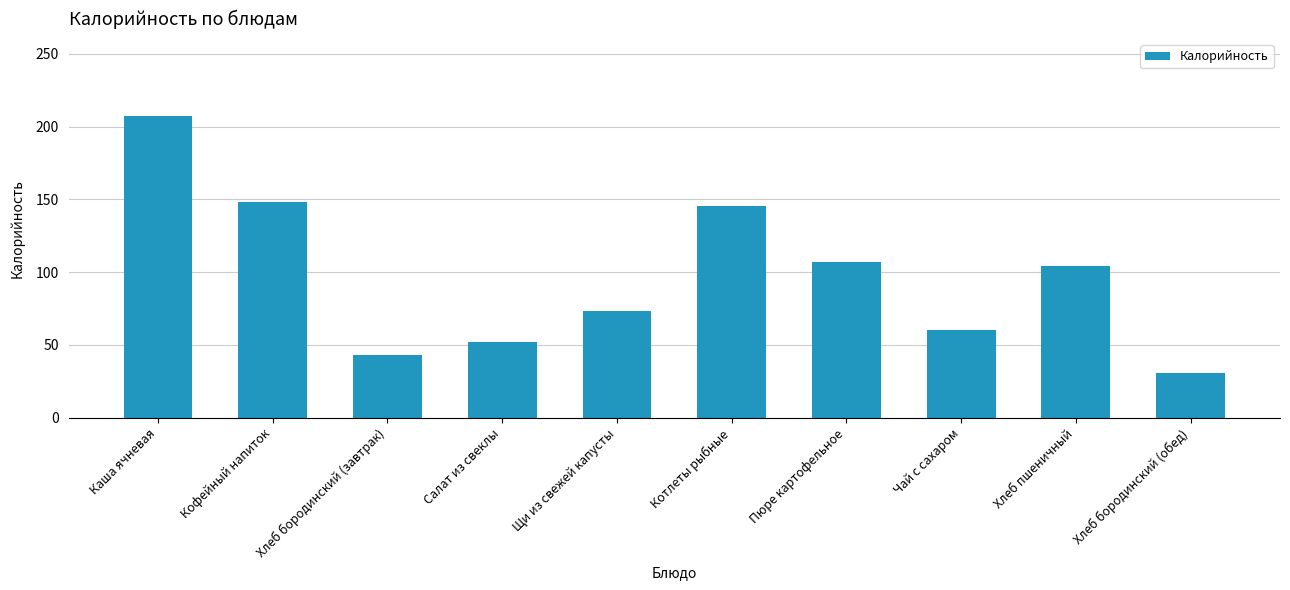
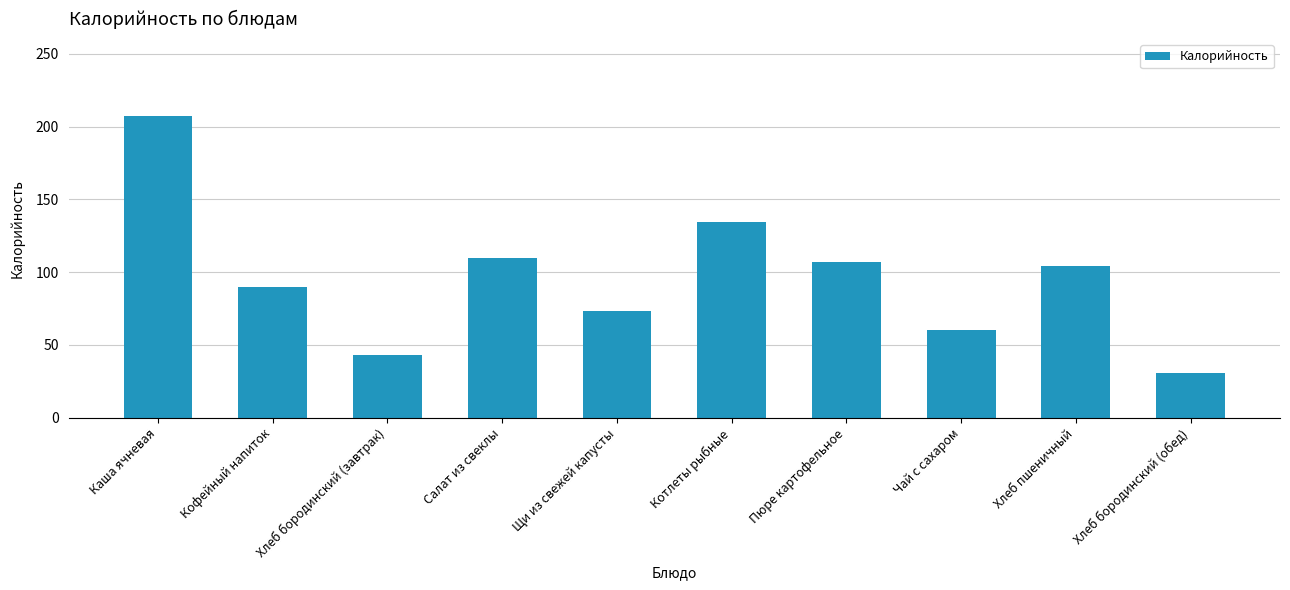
Кофейный напиток: 148 -> 90
Салат из свеклы: 52 -> 110
Котлеты рыбные: 145 -> 135
